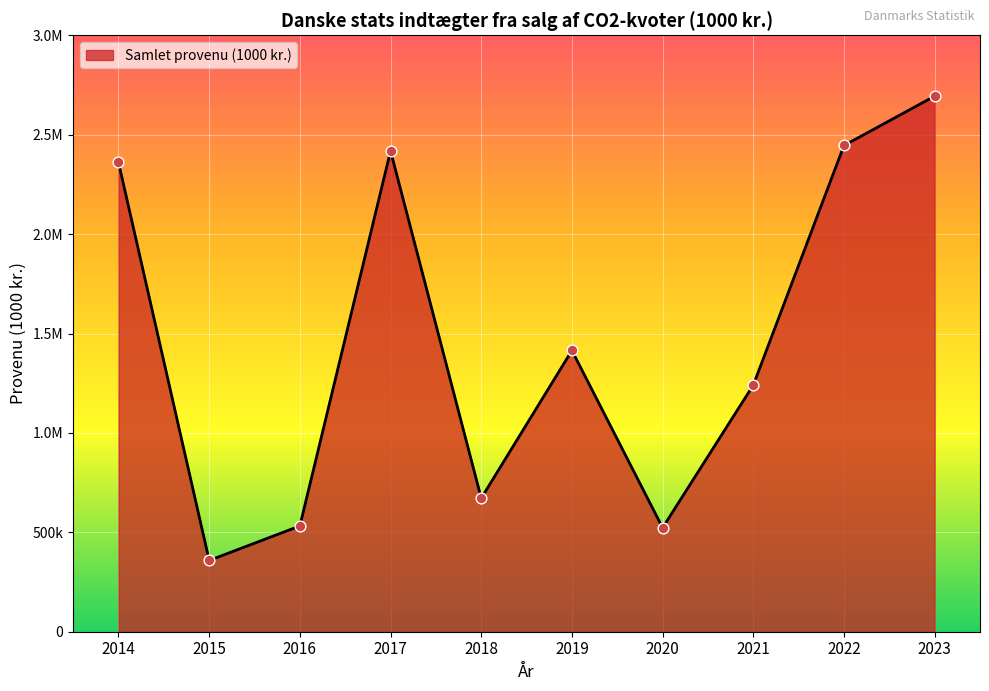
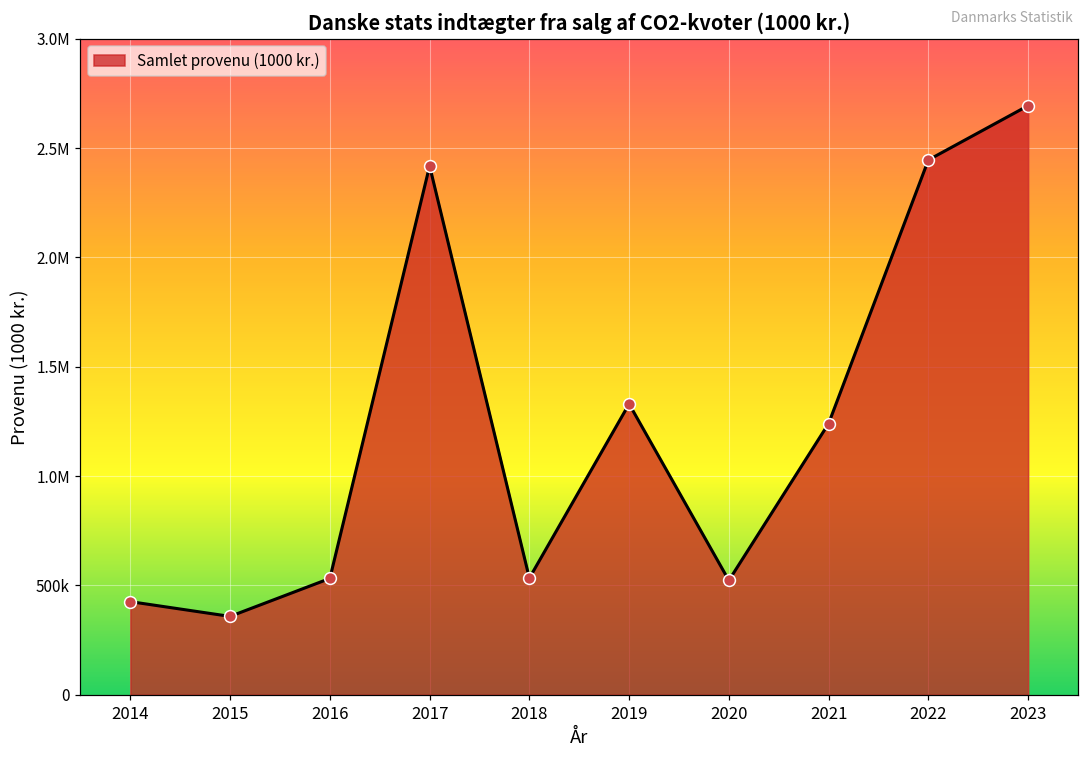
2014: 2360000 -> 430000
2018: 670000 -> 530000
2019: 1410000 -> 1330000
